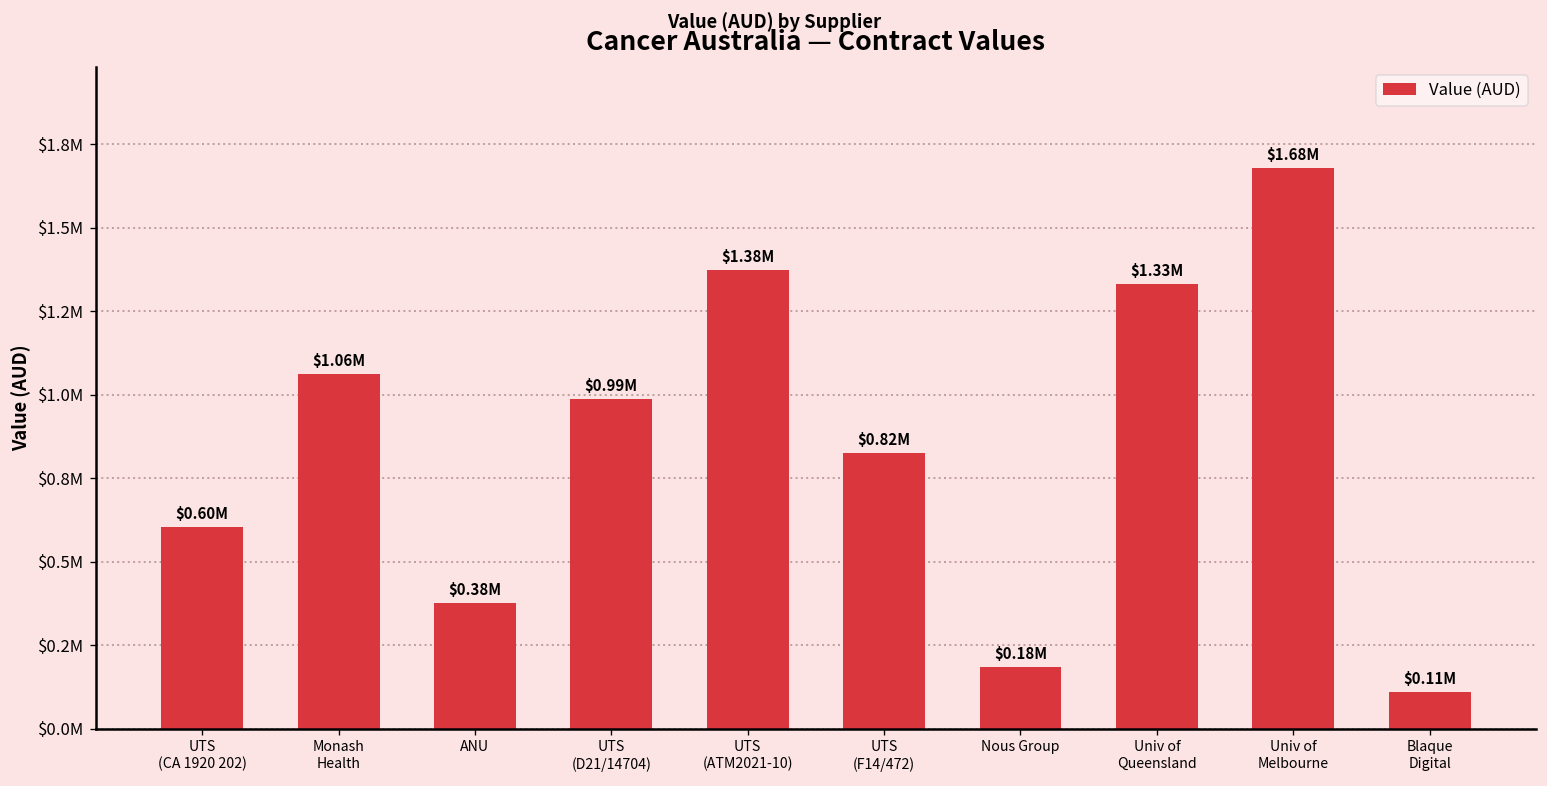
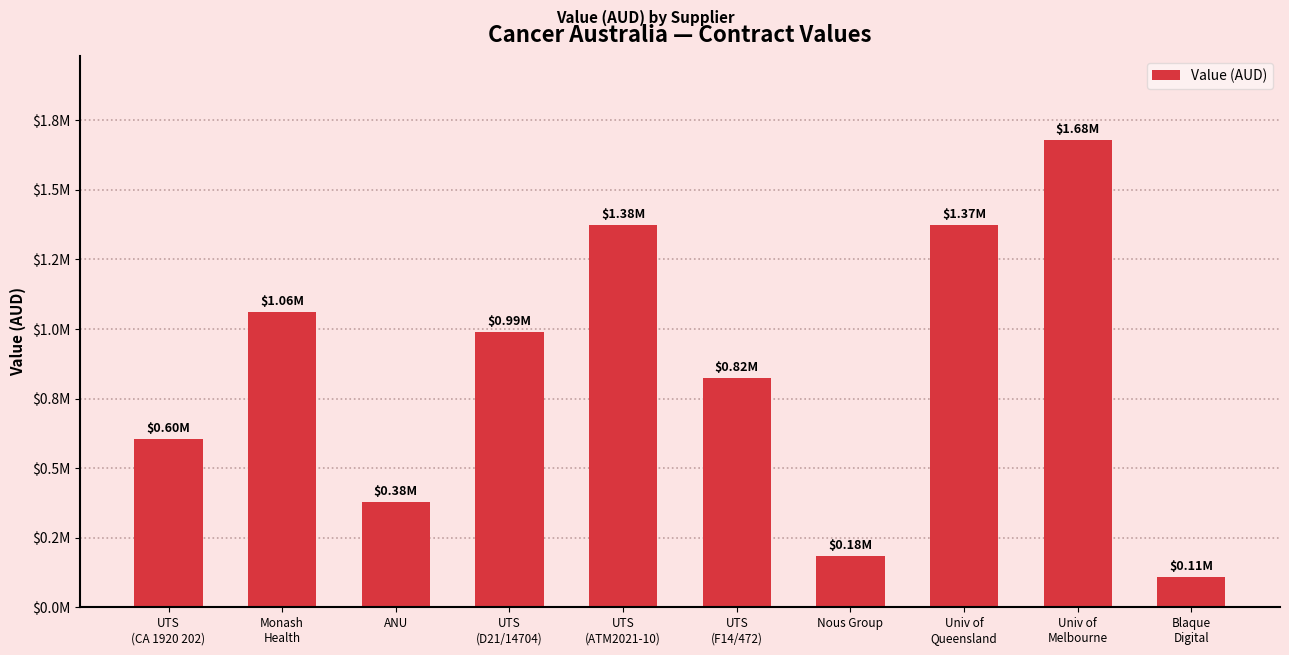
Univ of Queensland: $1.33M -> $1.37M
